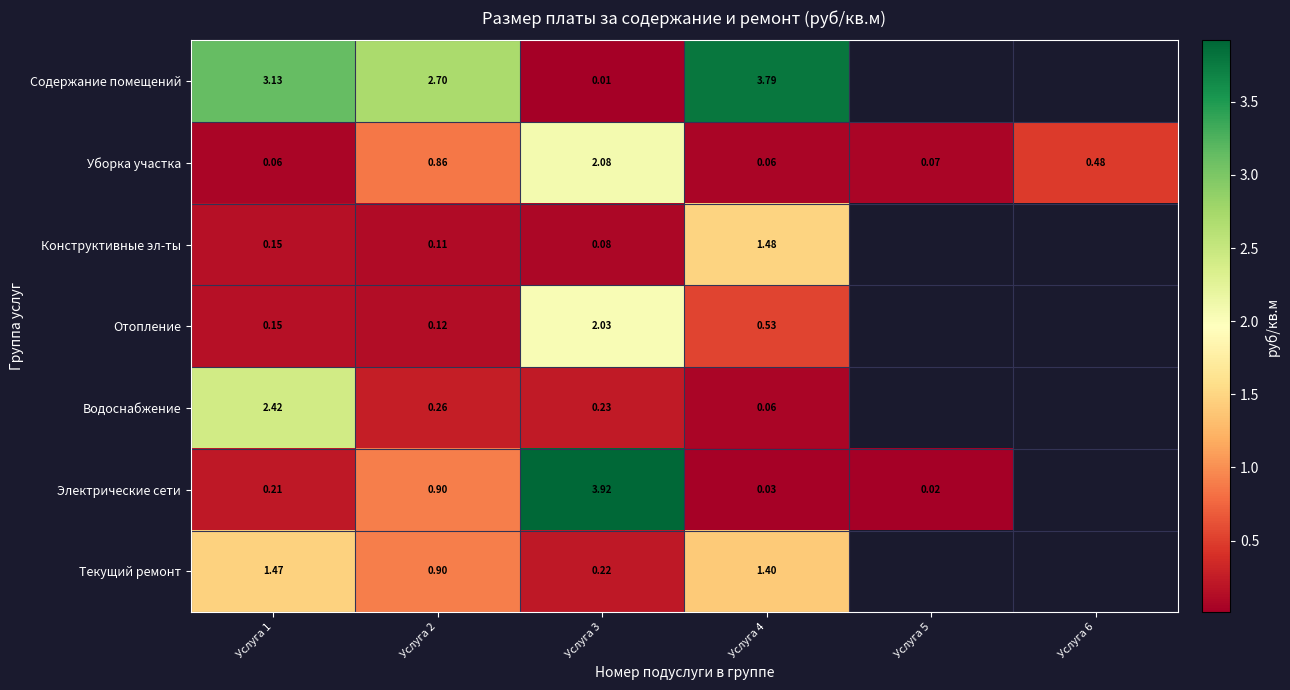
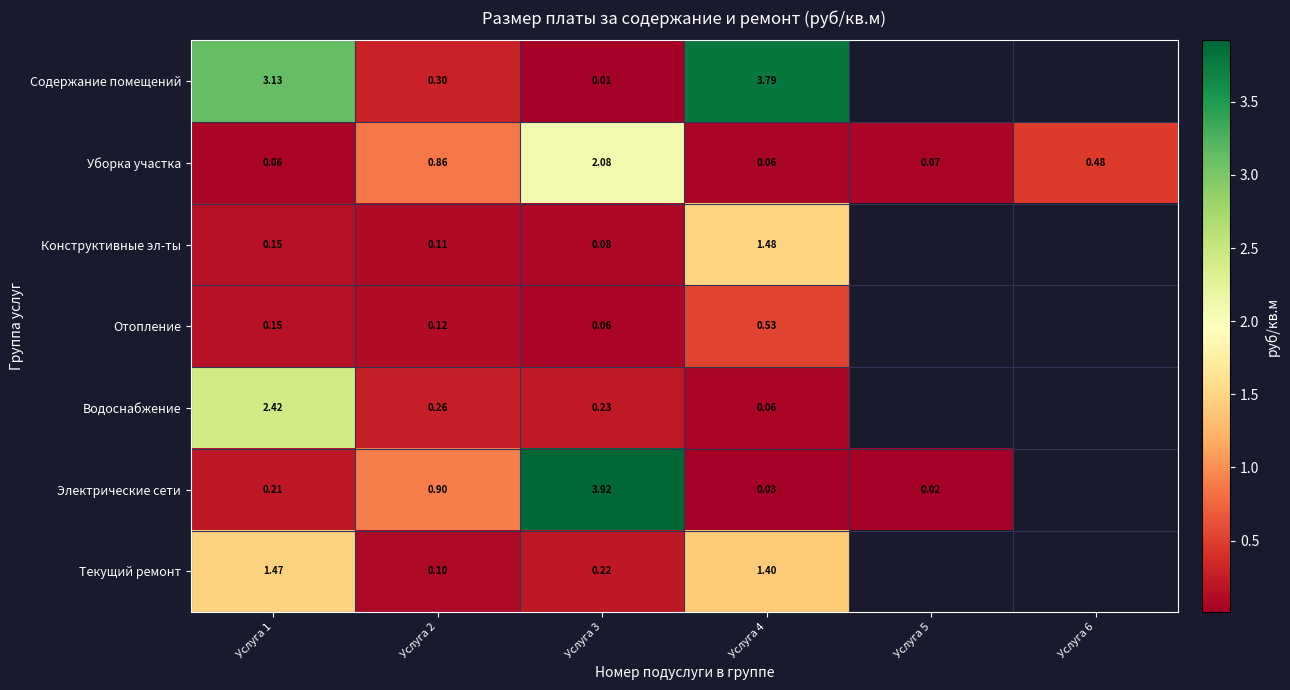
Содержание помещений, Услуга 2: 2.70 -> 0.30
Отопление, Услуга 3: 2.03 -> 0.06
Текущий ремонт, Услуга 2: 0.90 -> 0.10
